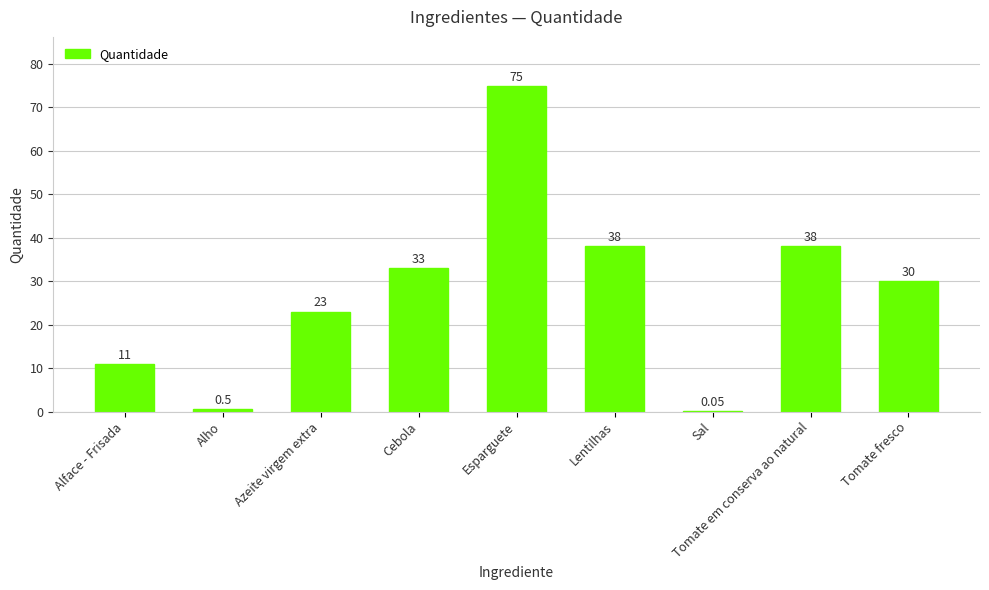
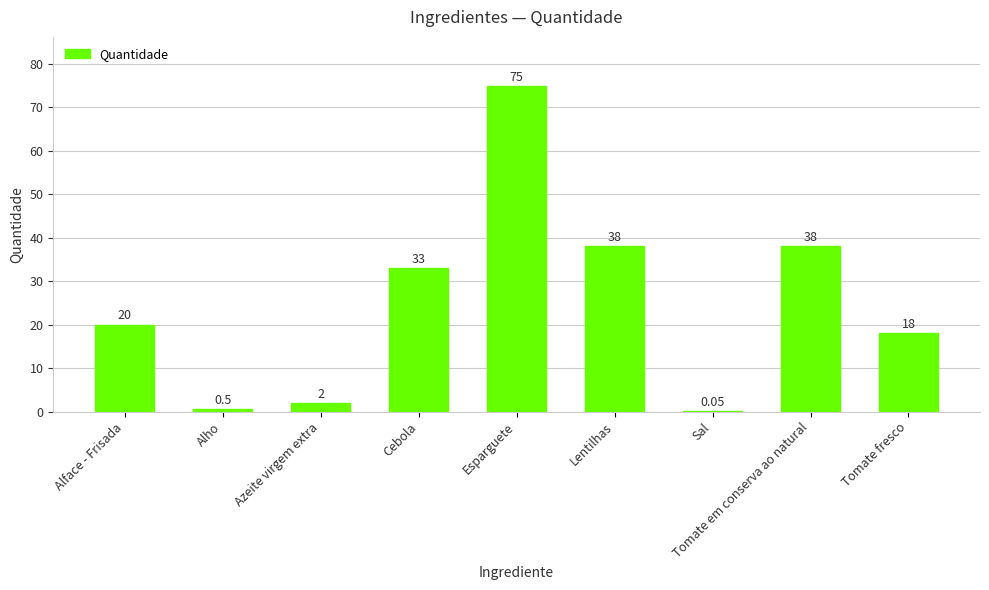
Alface - Frisada: 11 -> 20
Azeite virgem extra: 23 -> 2
Tomate fresco: 30 -> 18
